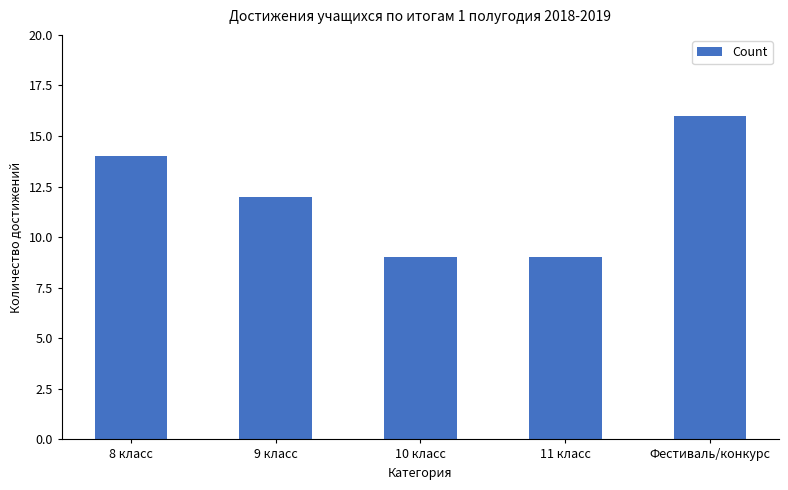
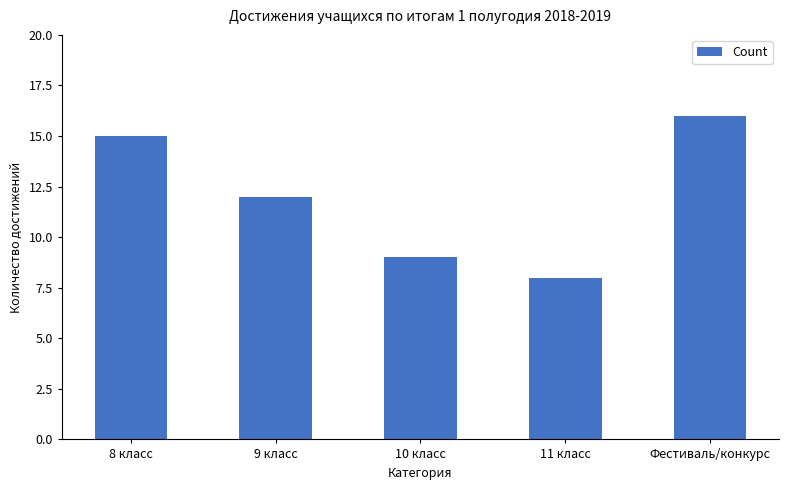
8 класс: 14 -> 15
11 класс: 9 -> 8
